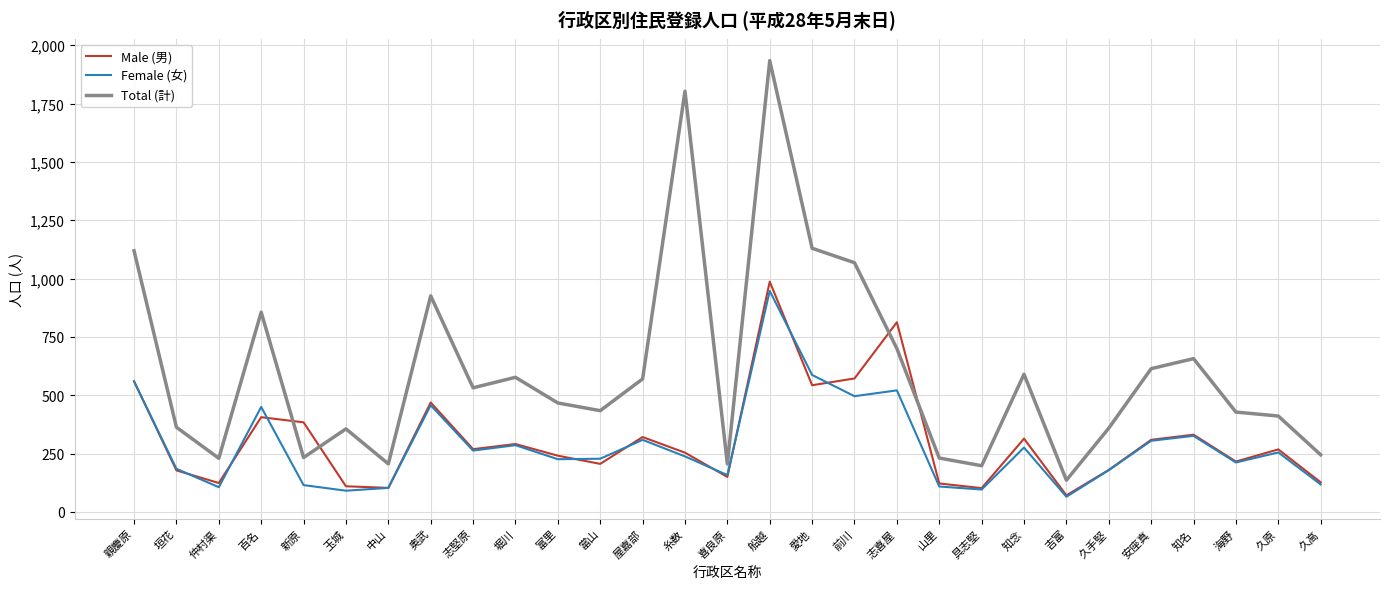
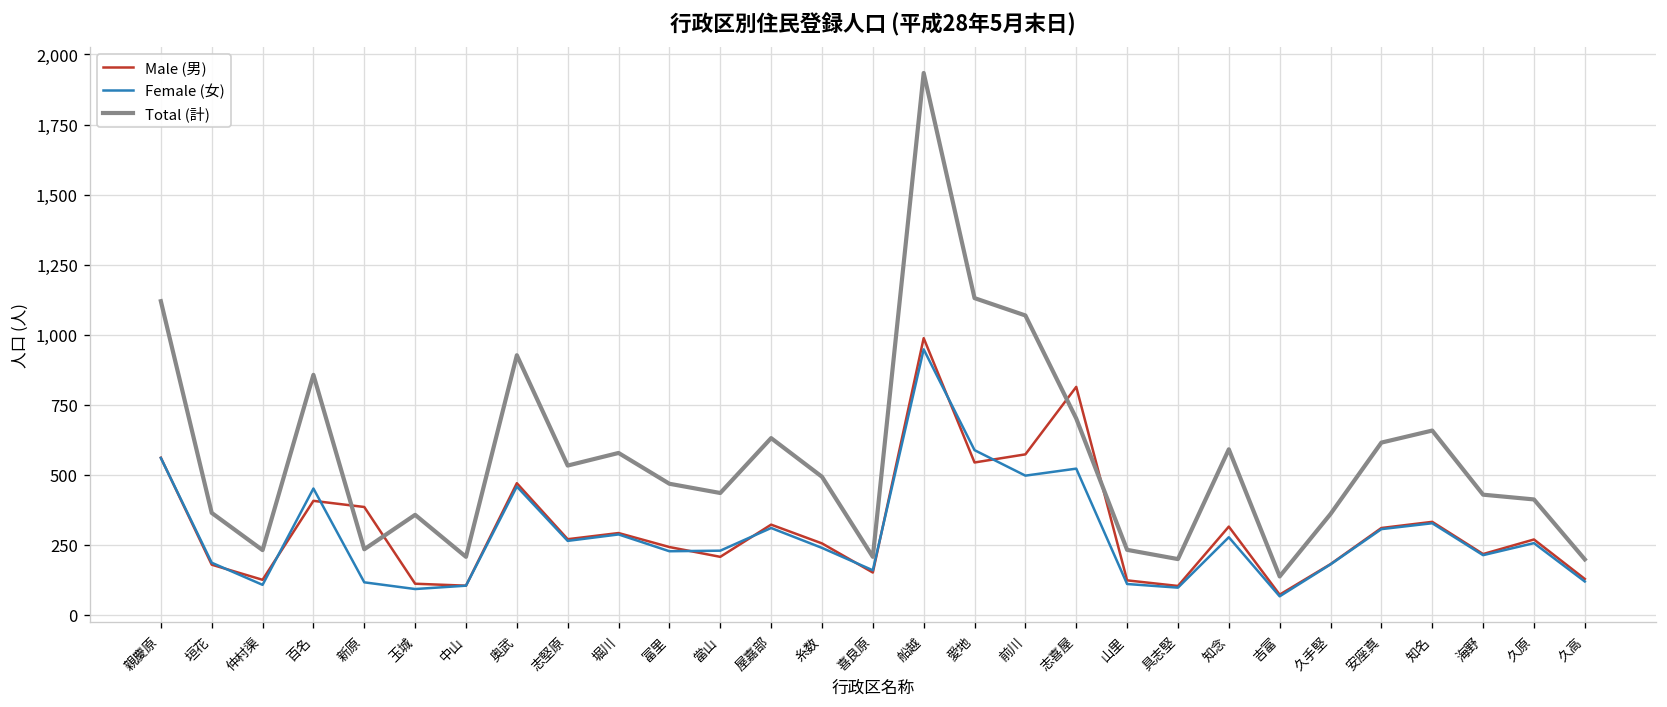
Total (計), 屋嘉部: 570 -> 630
Total (計), 糸数: 1,800 -> 490
Total (計), 久高: 250 -> 200
